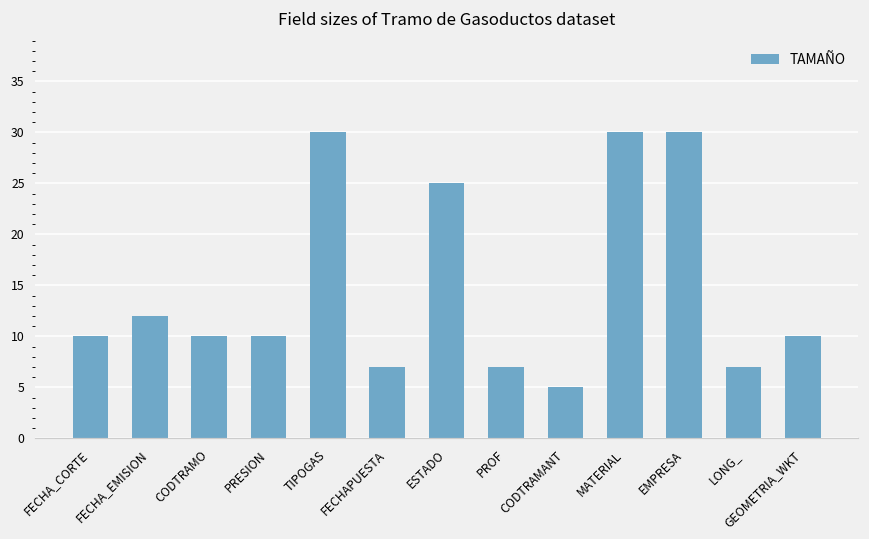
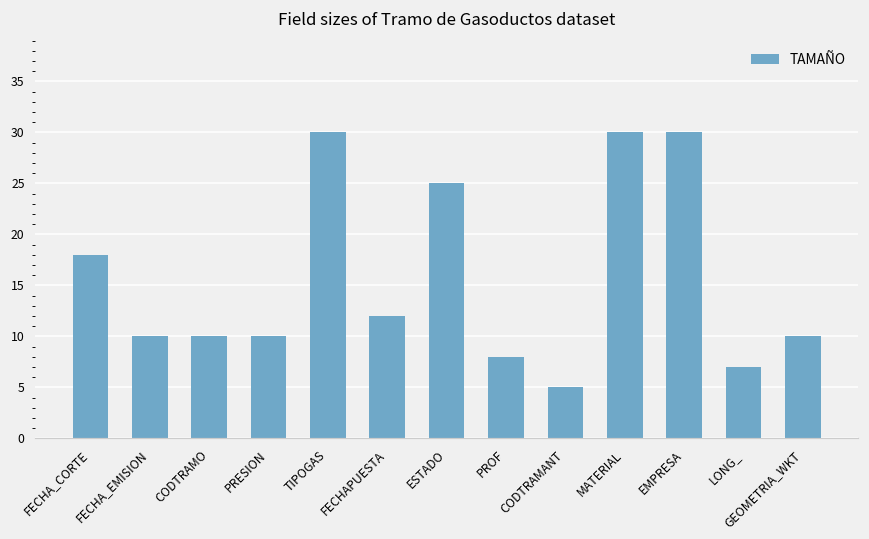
FECHA_CORTE: 10 -> 18
FECHA_EMISION: 12 -> 10
FECHAPUESTA: 7 -> 12
PROF: 7 -> 8
